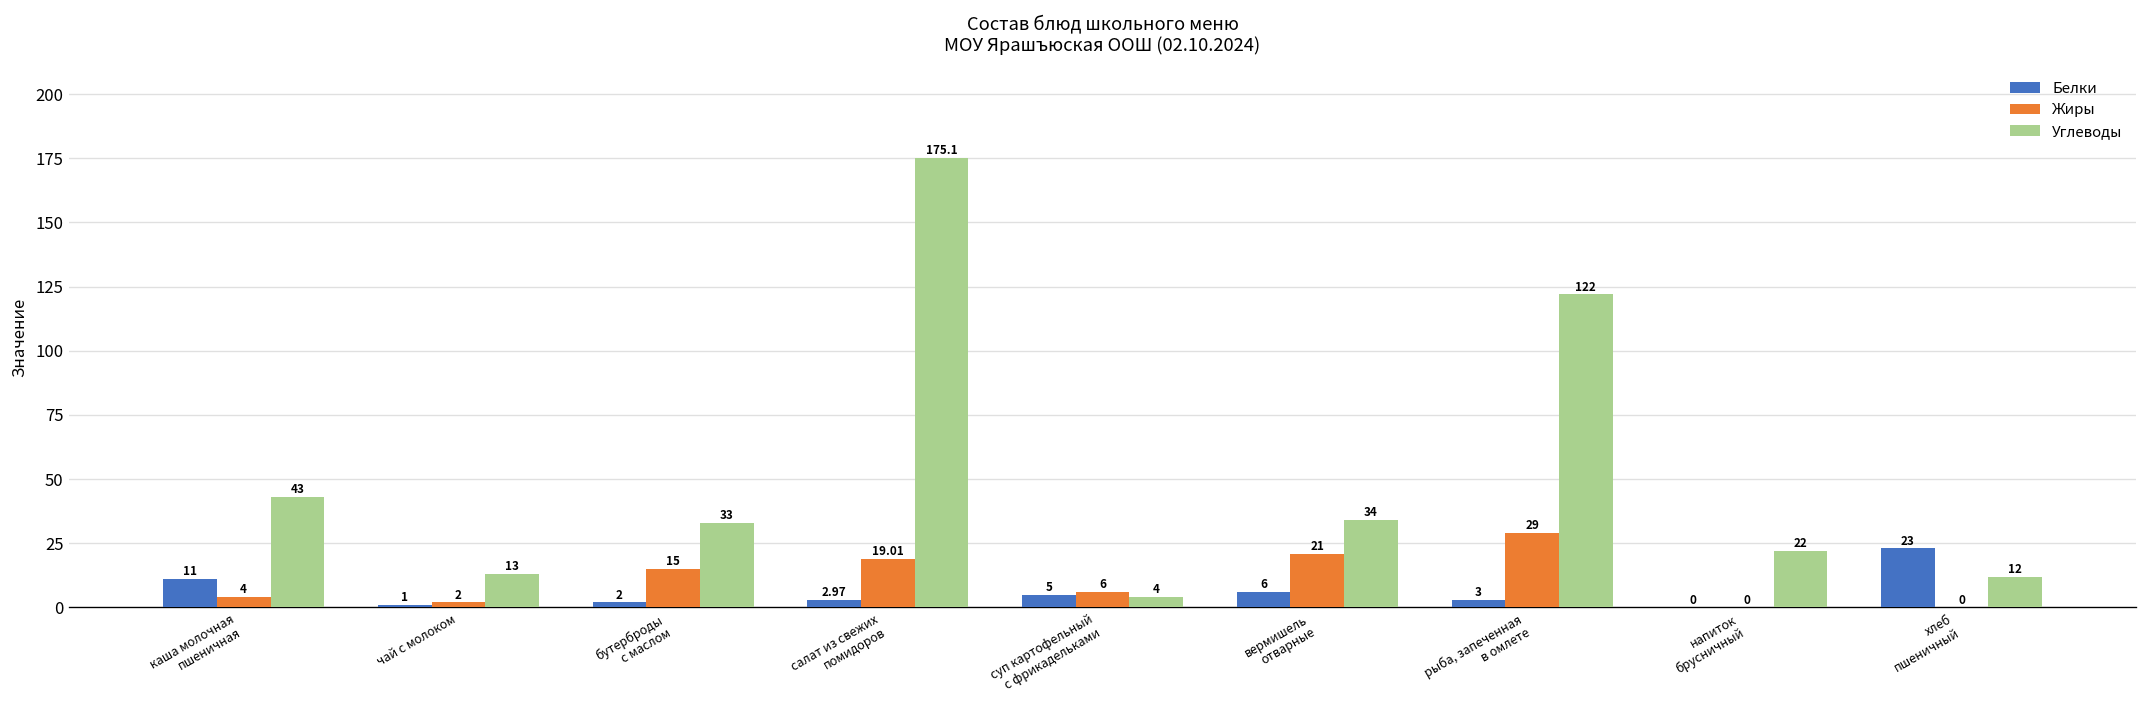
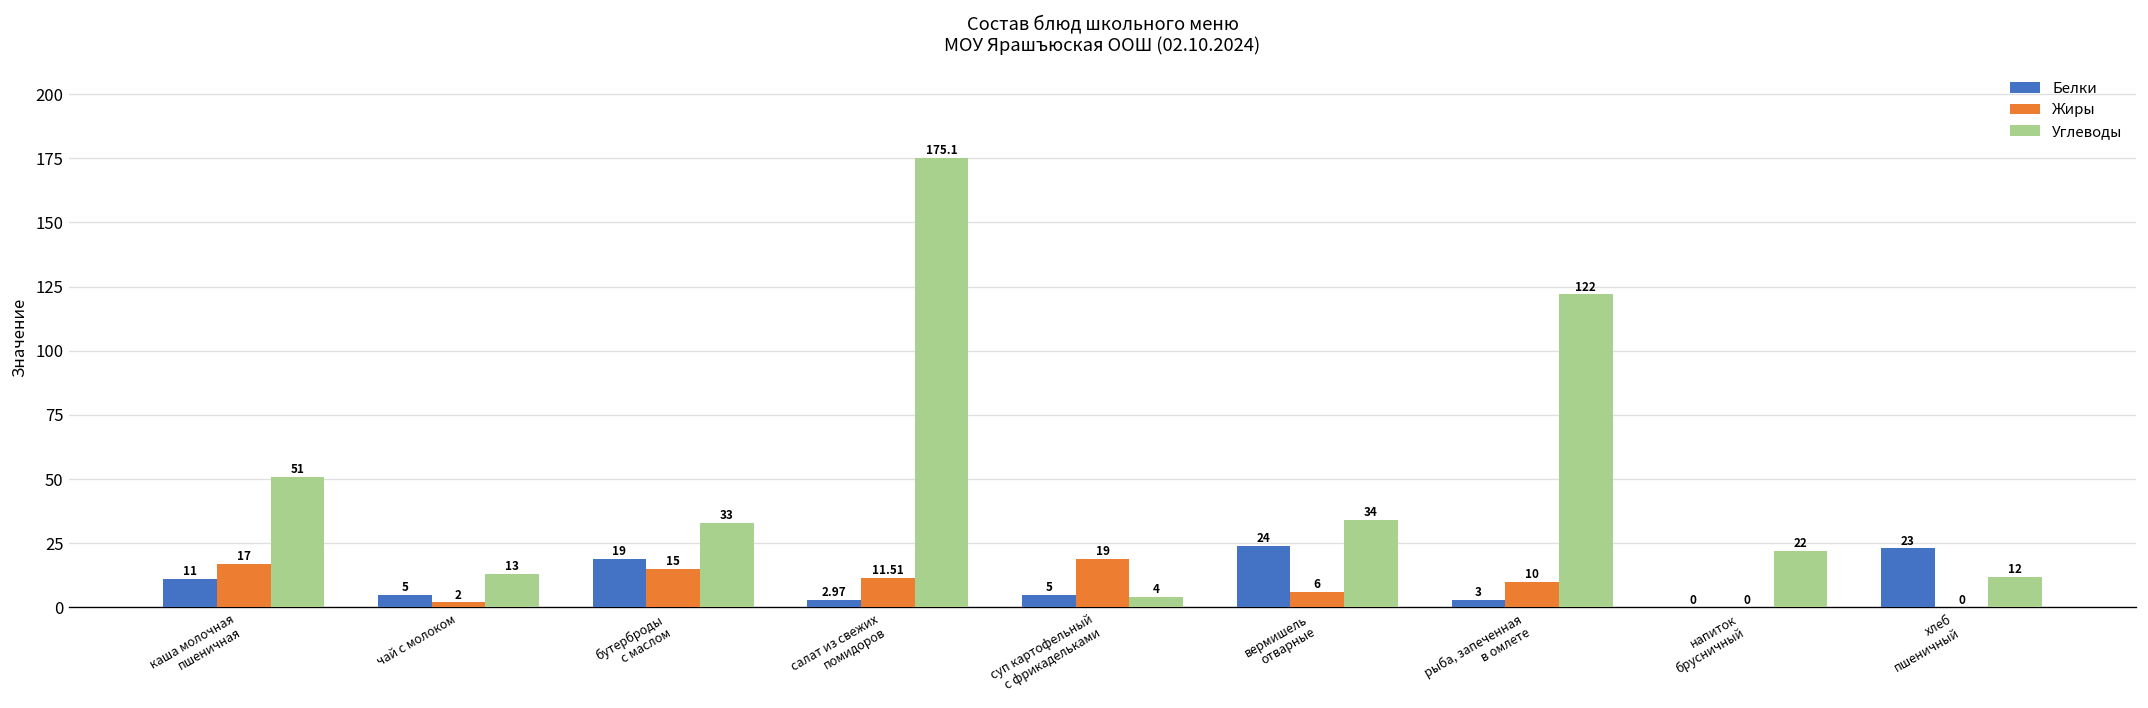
Жиры, каша молочная пшеничная: 4 -> 17
Углеводы, каша молочная пшеничная: 43 -> 51
Белки, чай с молоком: 1 -> 5
Белки, бутерброды с маслом: 2 -> 19
Жиры, салат из свежих помидоров: 19.01 -> 11.51
Жиры, суп картофельный с фрикадельками: 6 -> 19
Белки, вермишель отварные: 6 -> 24
Жиры, вермишель отварные: 21 -> 6
Жиры, рыба, запеченная в омлете: 29 -> 10
